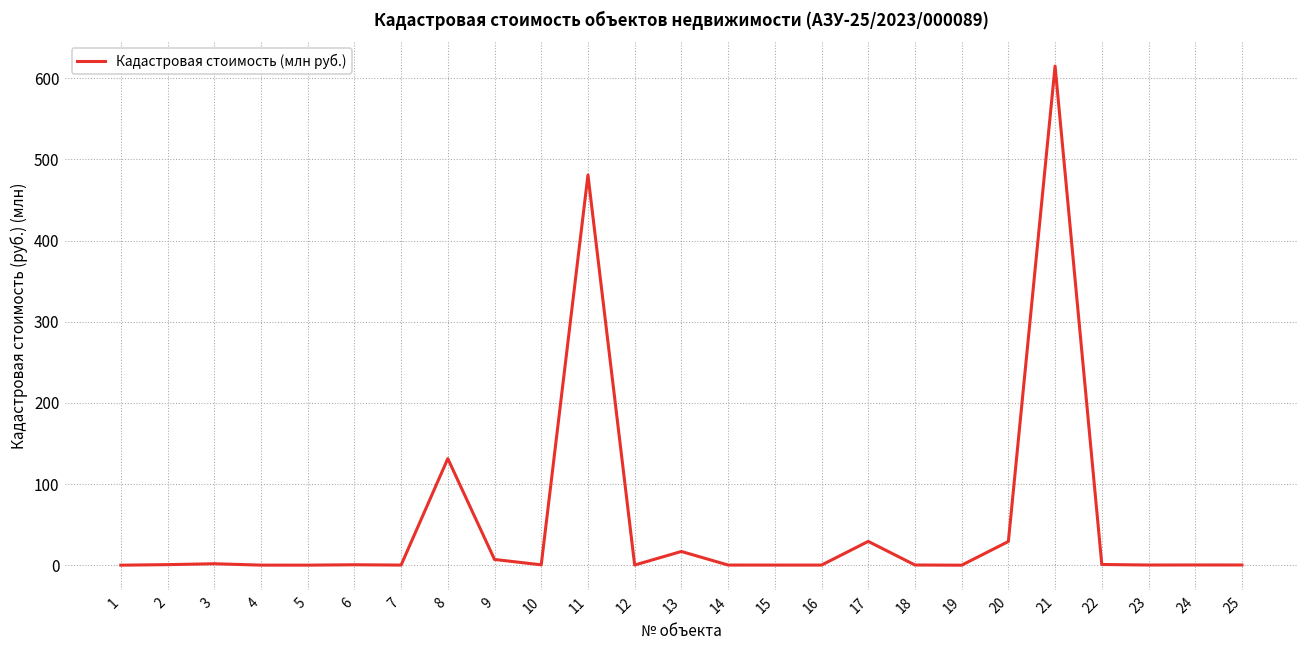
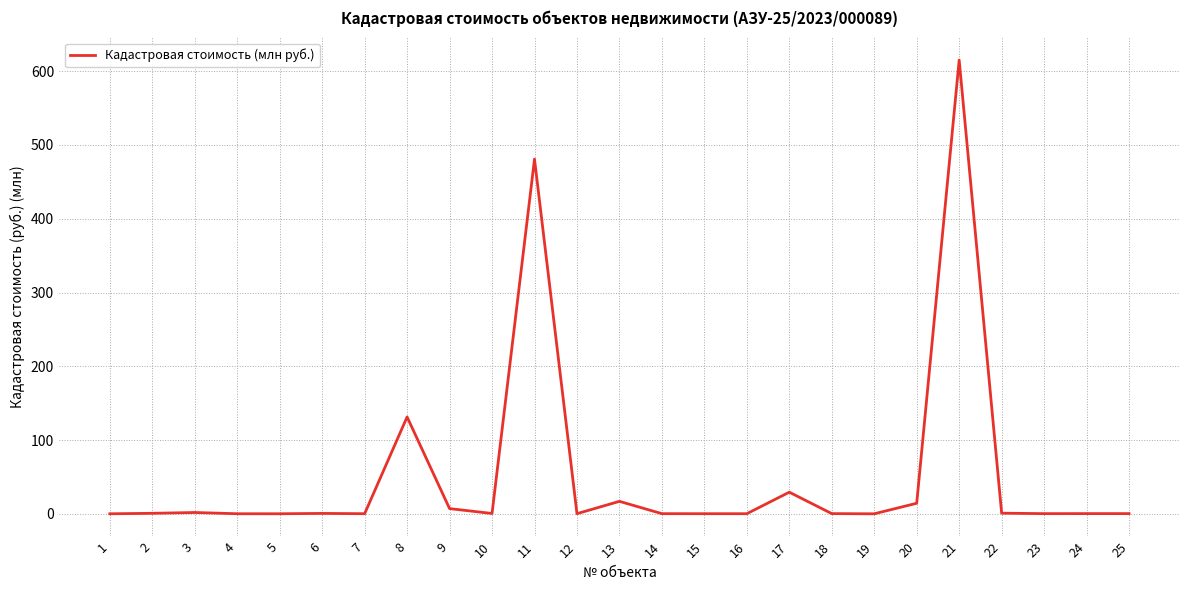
20: 30 -> 10
